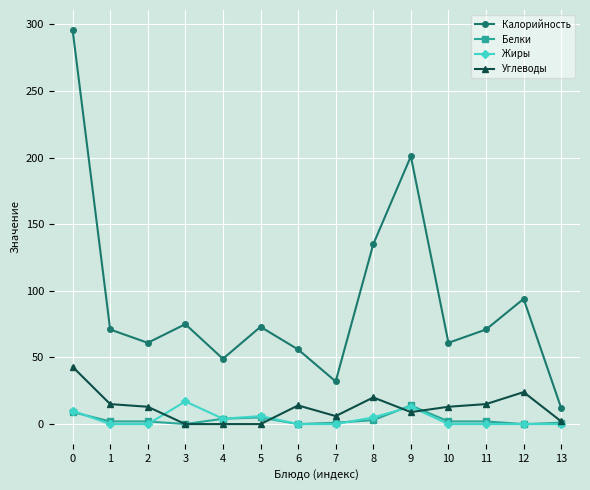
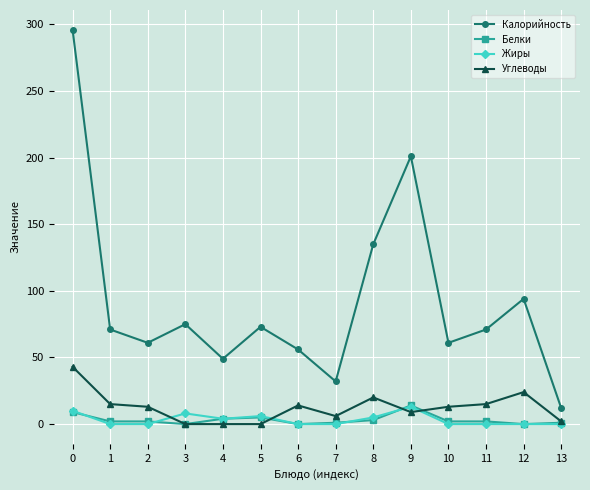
Жиры, 3: 17 -> 8
